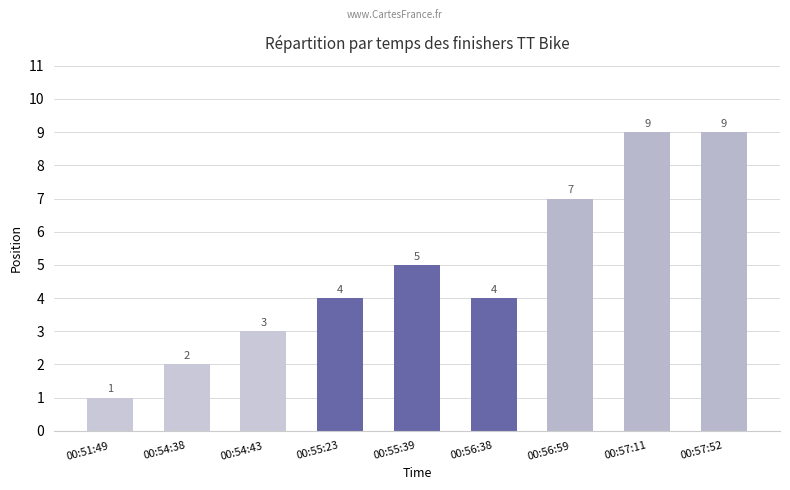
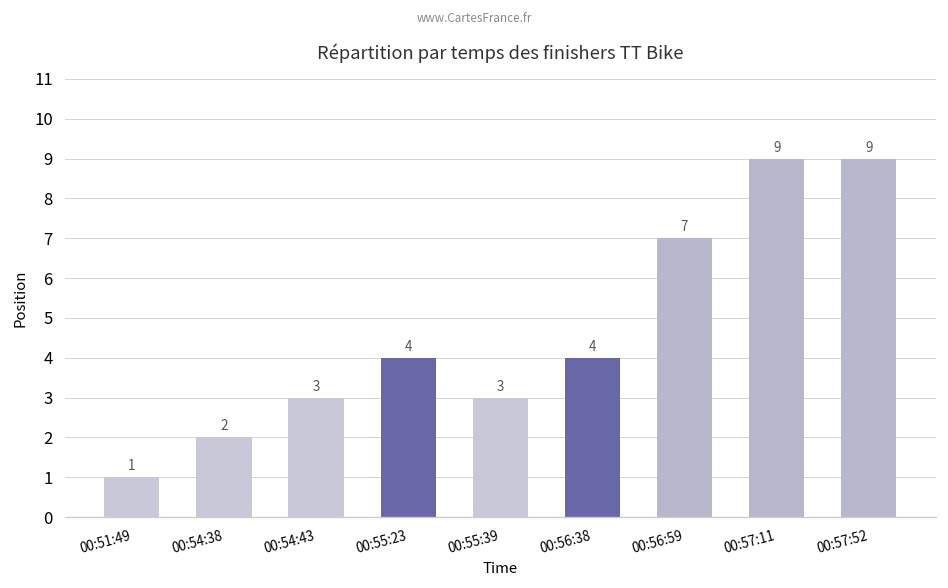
00:55:39: 5 -> 3
